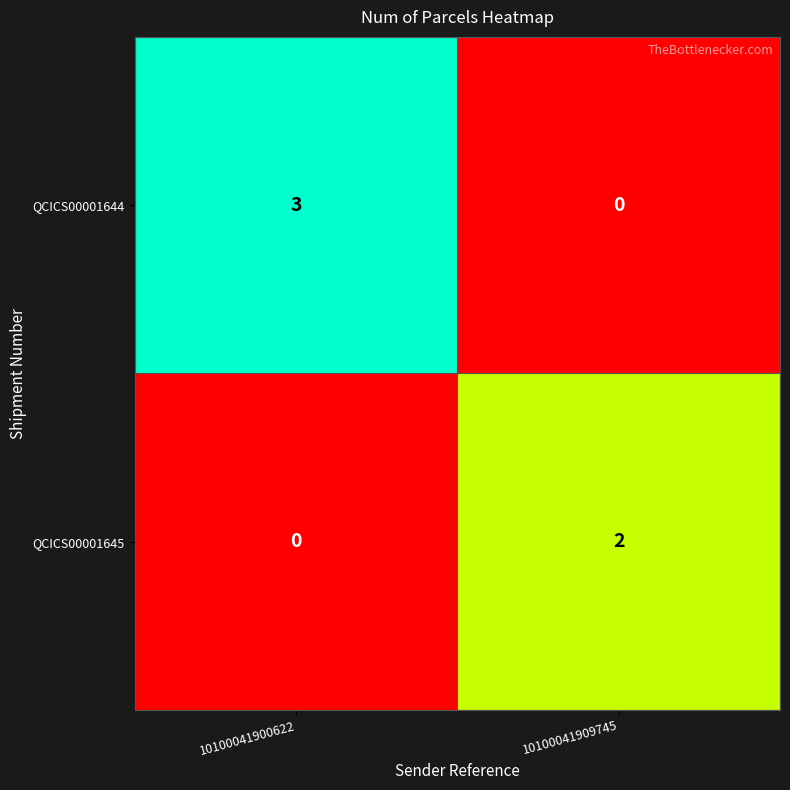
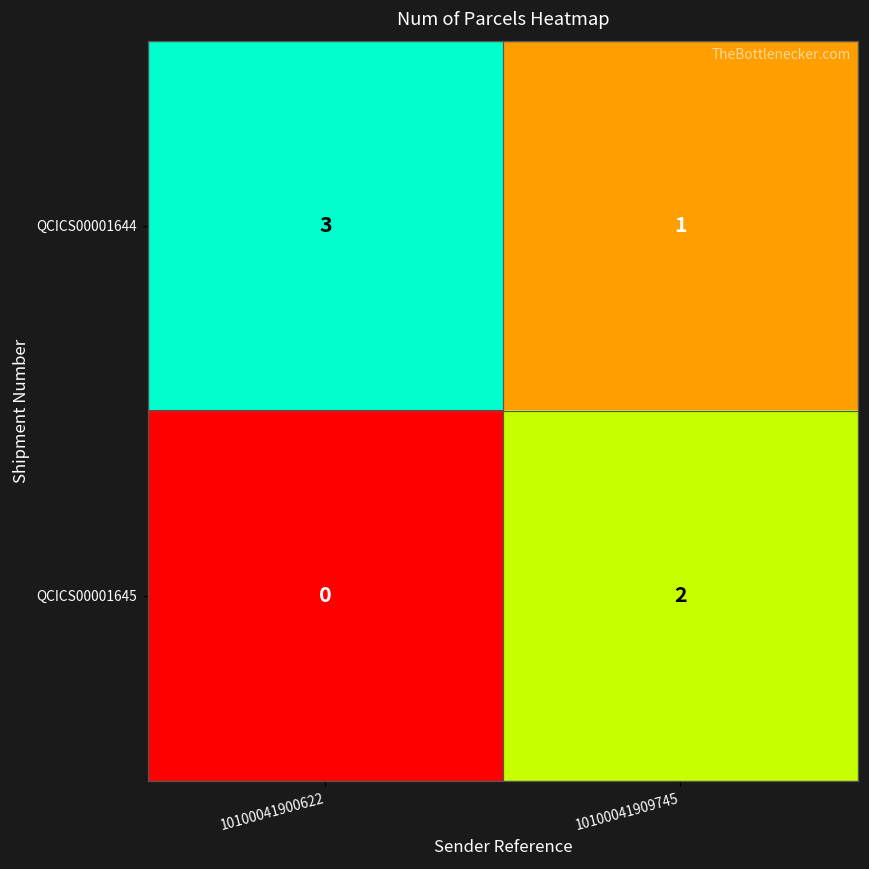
QCICS00001644, 10100041909745: 0 -> 1
